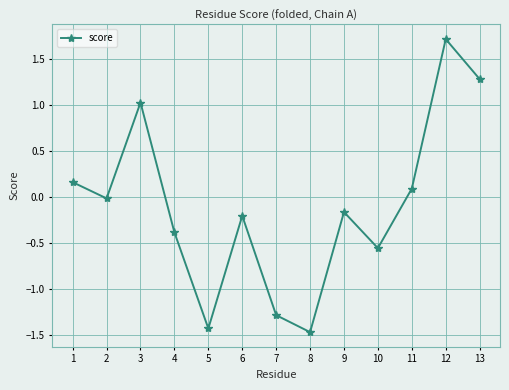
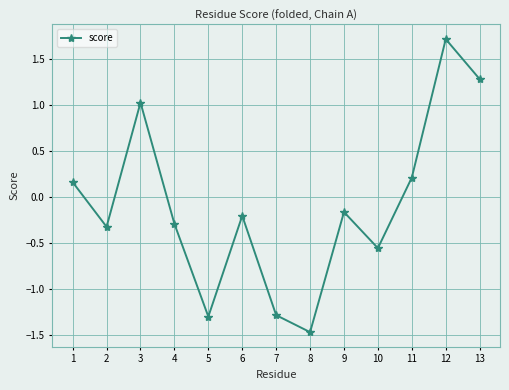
2: 0.0 -> -0.3
4: -0.4 -> -0.3
5: -1.4 -> -1.3
11: 0.1 -> 0.2
